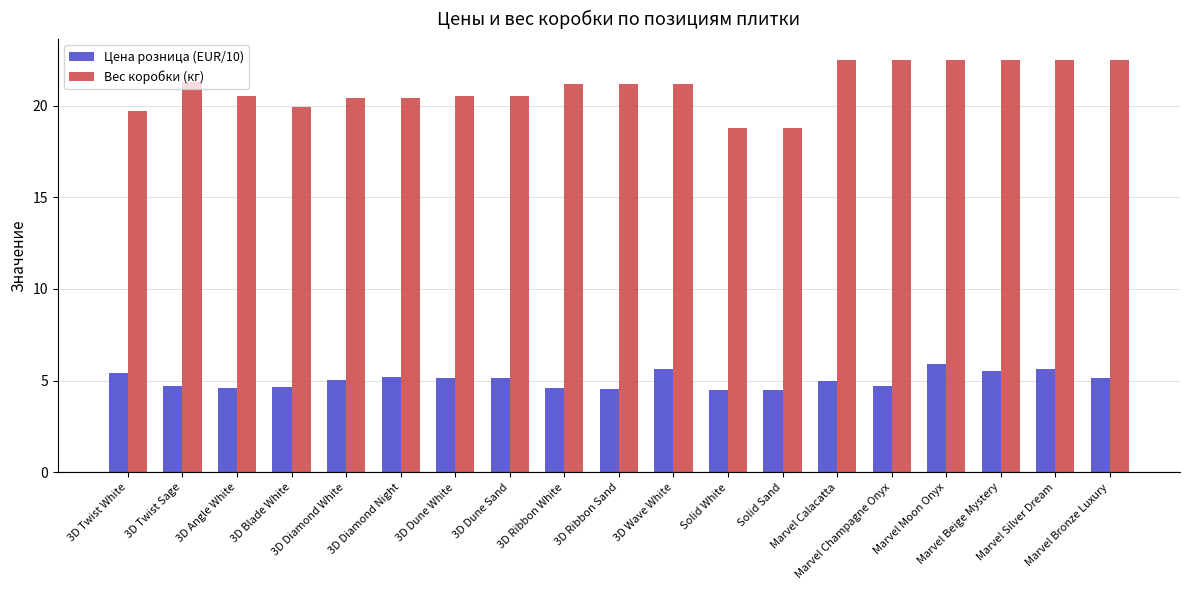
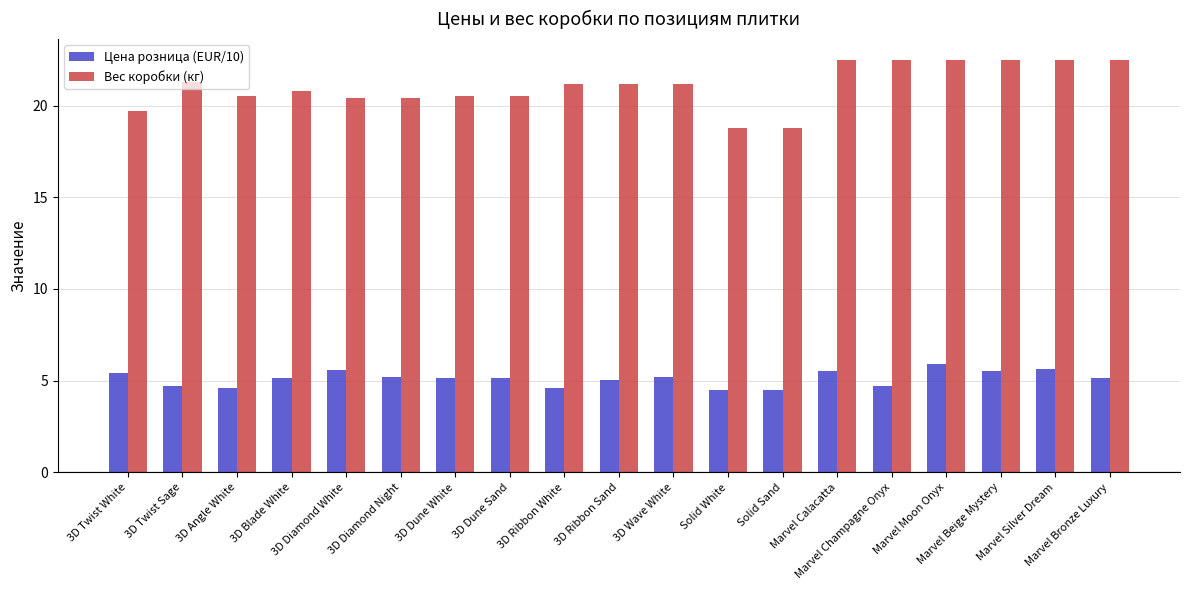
Цена розница (EUR/10), 3D Blade White: 4.6 -> 5.1
Вес коробки (кг), 3D Blade White: 19.9 -> 20.8
Цена розница (EUR/10), 3D Diamond White: 5.0 -> 5.6
Цена розница (EUR/10), 3D Ribbon Sand: 4.6 -> 5.0
Цена розница (EUR/10), 3D Wave White: 5.7 -> 5.2
Цена розница (EUR/10), Marvel Calacatta: 5.0 -> 5.5
